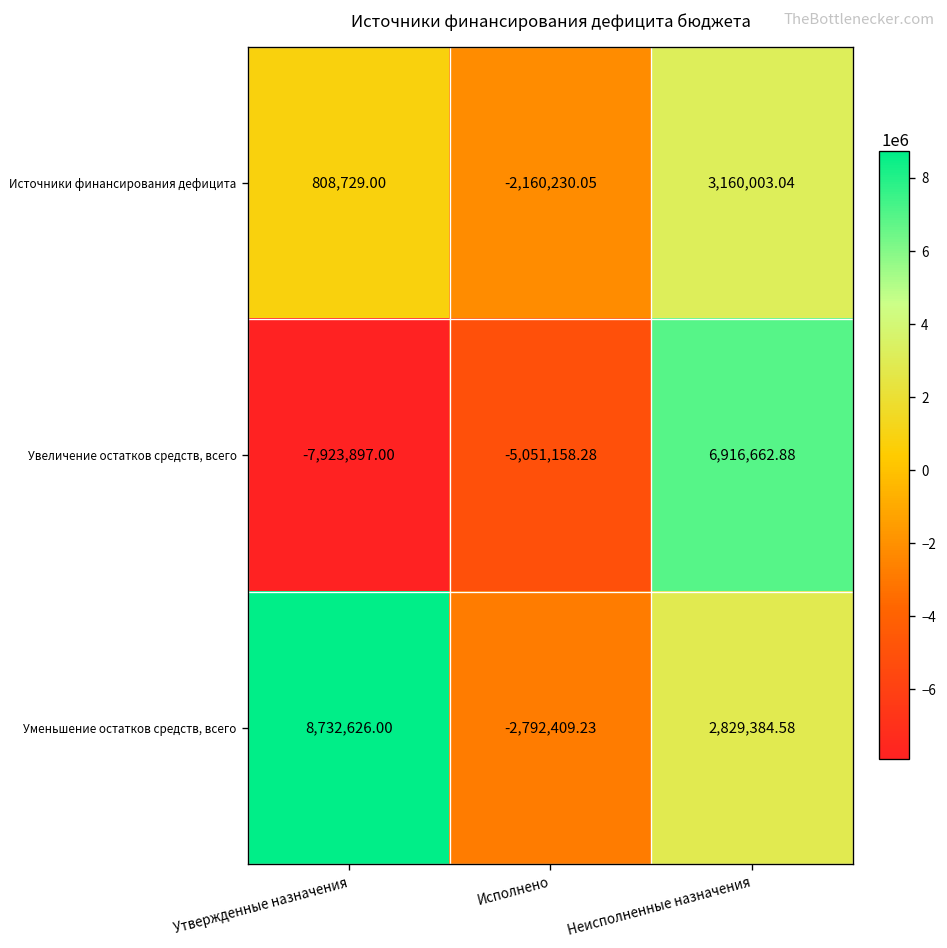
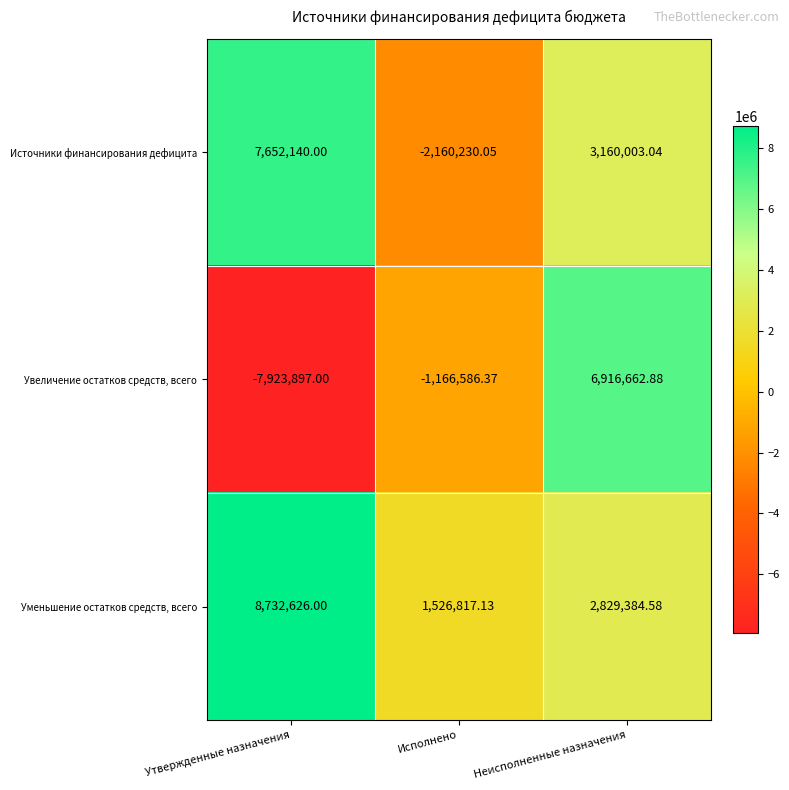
Источники финансирования дефицита, Утвержденные назначения: 808,729.00 -> 7,652,140.00
Увеличение остатков средств, всего, Исполнено: -5,051,158.28 -> -1,166,586.37
Уменьшение остатков средств, всего, Исполнено: -2,792,409.23 -> 1,526,817.13
